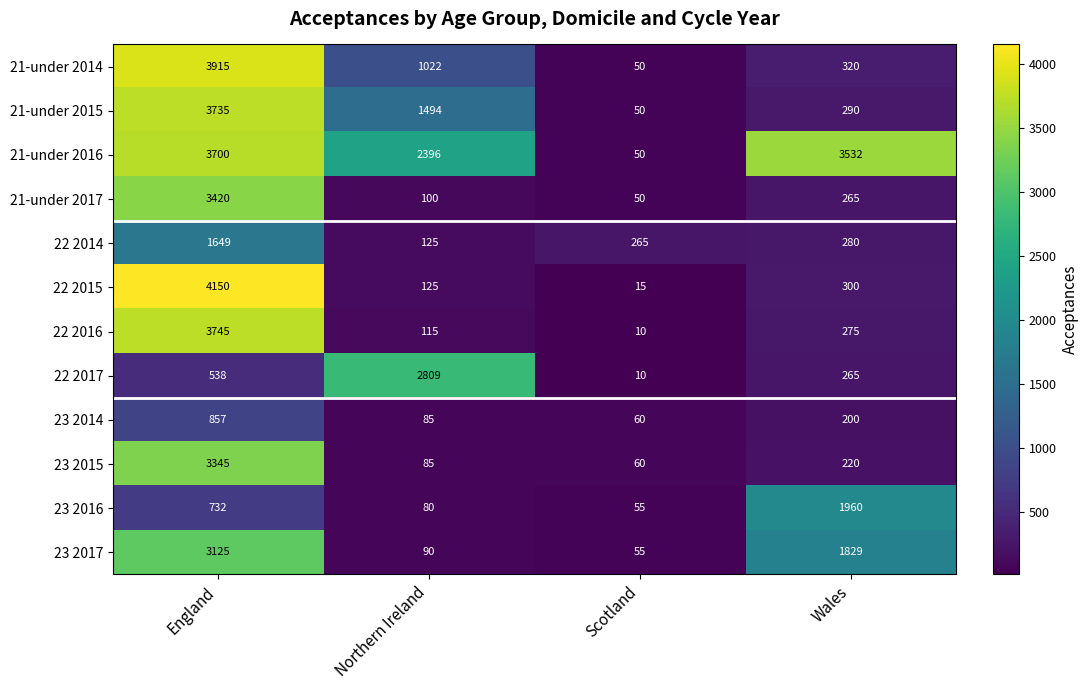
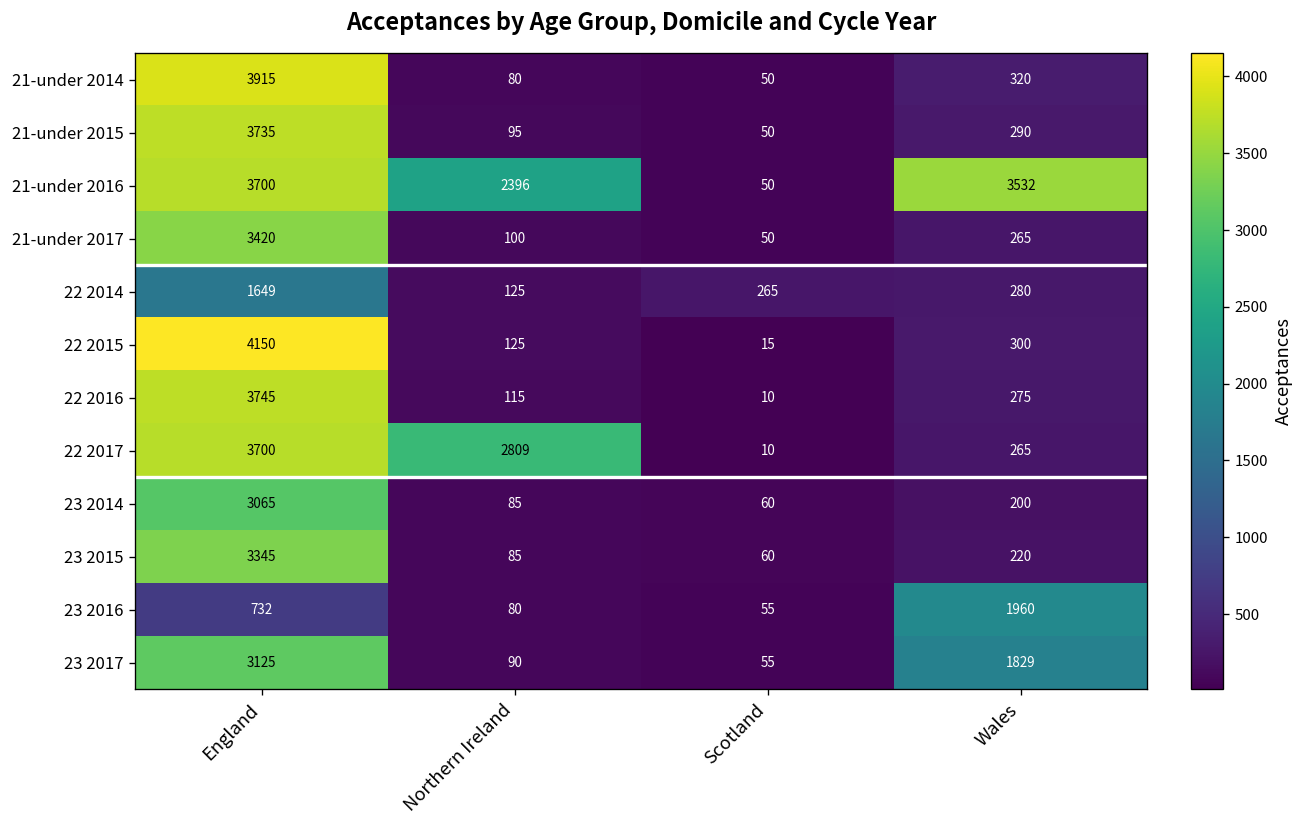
21-under 2014, Northern Ireland: 1022 -> 80
21-under 2015, Northern Ireland: 1494 -> 95
22 2017, England: 538 -> 3700
23 2014, England: 857 -> 3065
